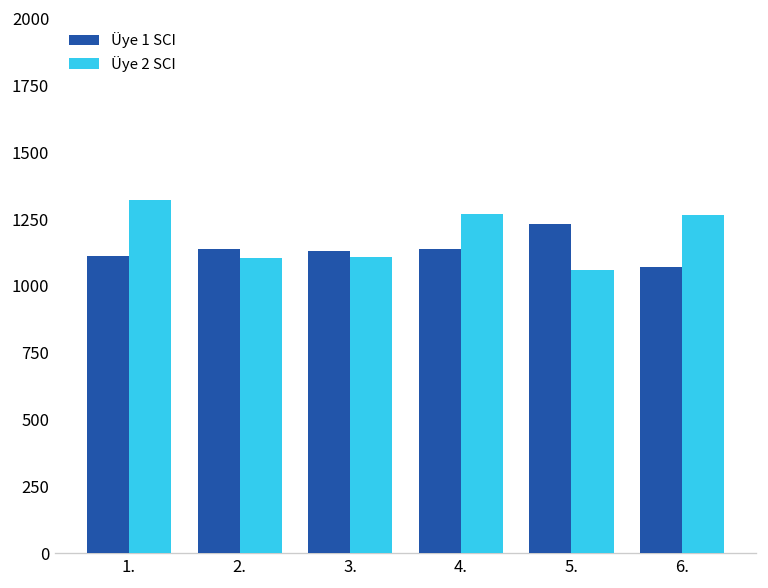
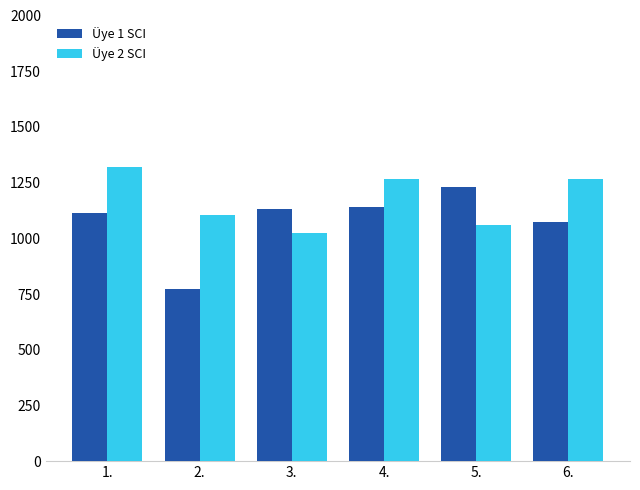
Üye 1 SCI, 2.: 1140 -> 770
Üye 2 SCI, 3.: 1110 -> 1020
